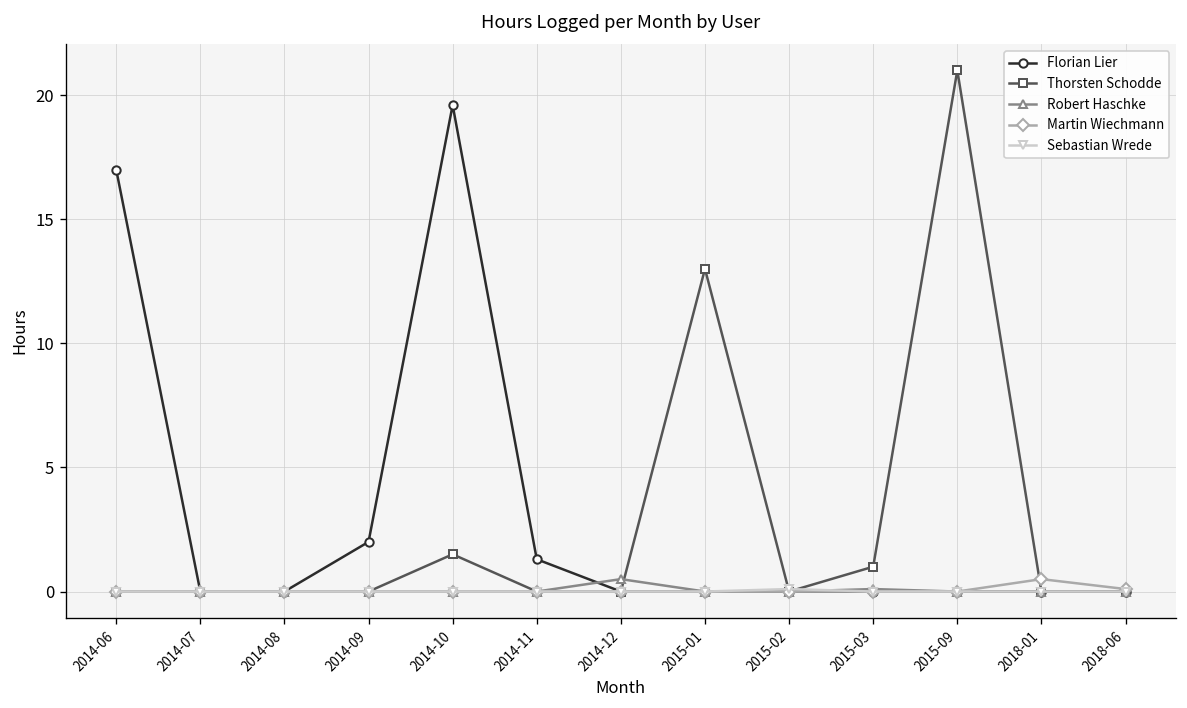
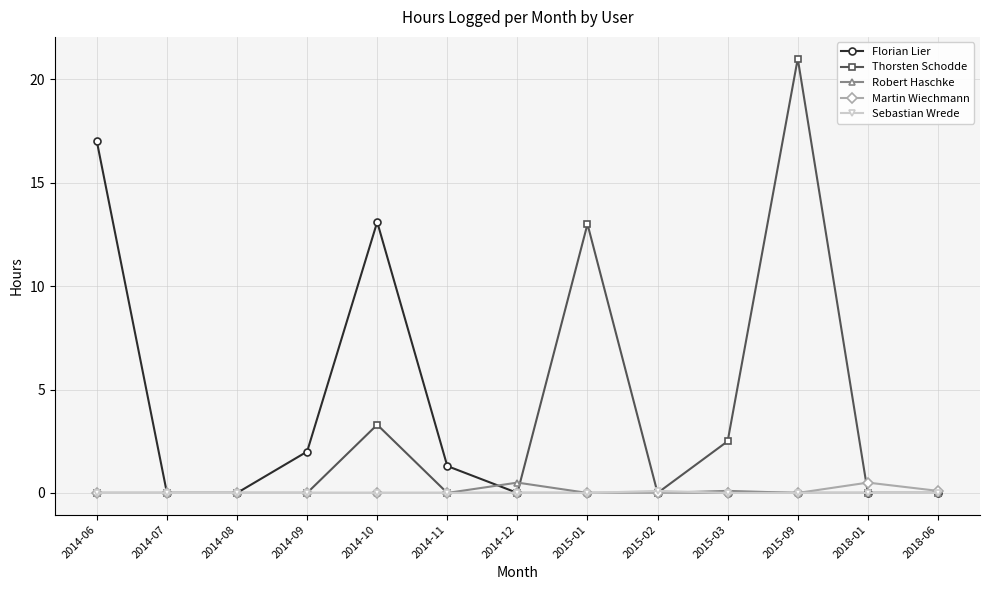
Florian Lier, 2014-10: 19.6 -> 13.1
Thorsten Schodde, 2014-10: 1.5 -> 3.3
Thorsten Schodde, 2015-03: 1.0 -> 2.5
